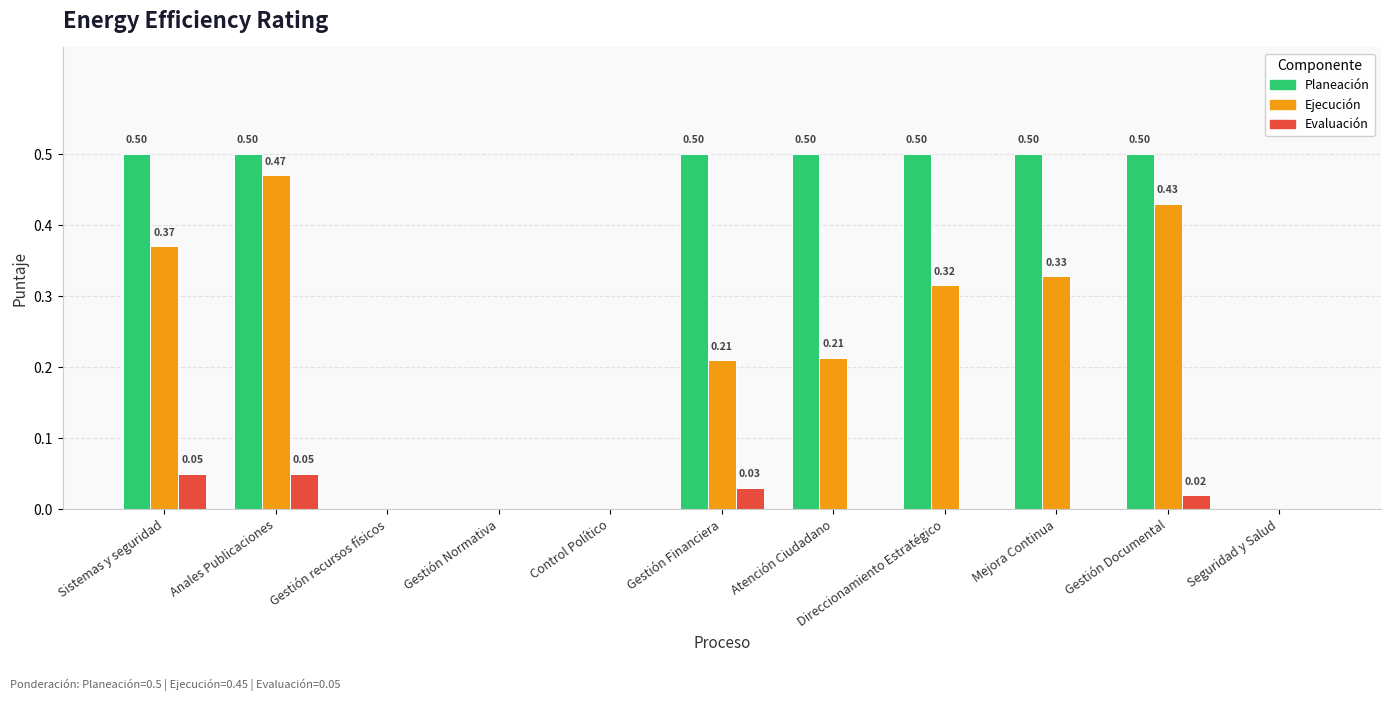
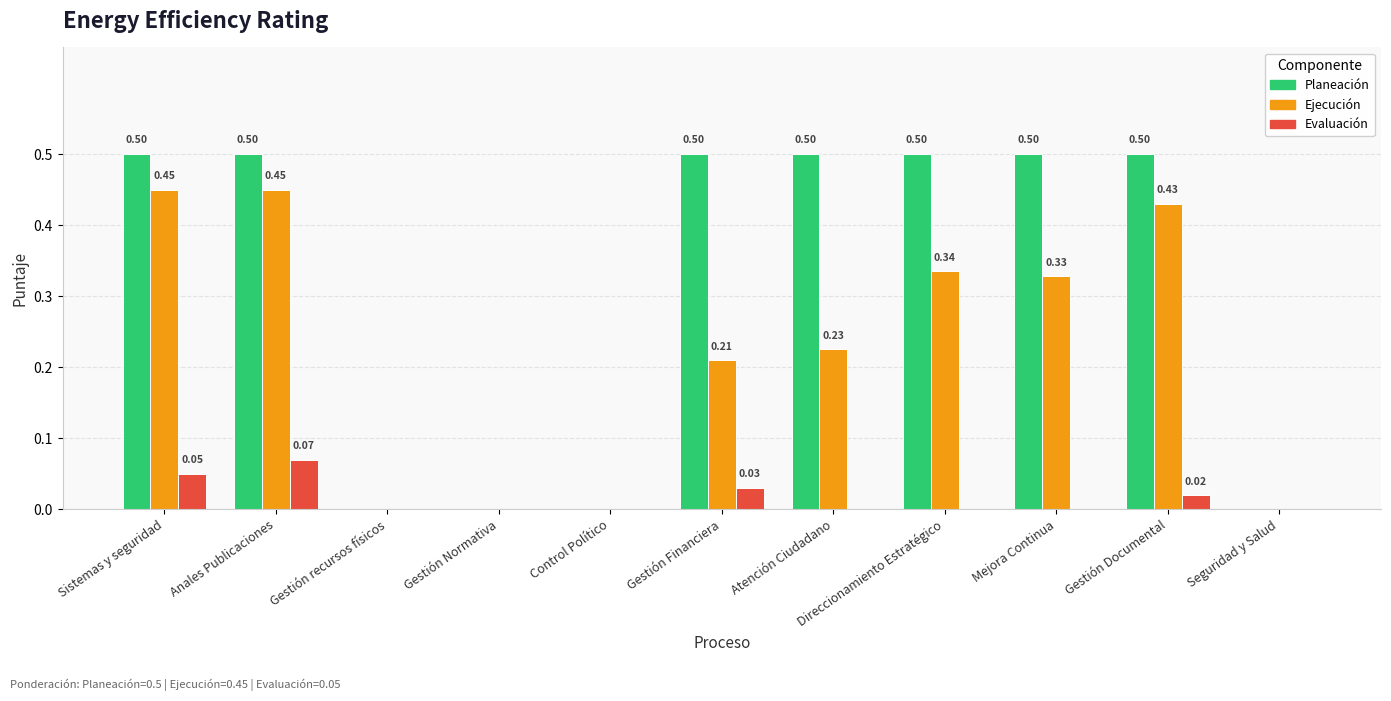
Ejecución, Sistemas y seguridad: 0.37 -> 0.45
Ejecución, Anales Publicaciones: 0.47 -> 0.45
Evaluación, Anales Publicaciones: 0.05 -> 0.07
Ejecución, Atención Ciudadano: 0.21 -> 0.23
Ejecución, Direccionamiento Estratégico: 0.32 -> 0.34
